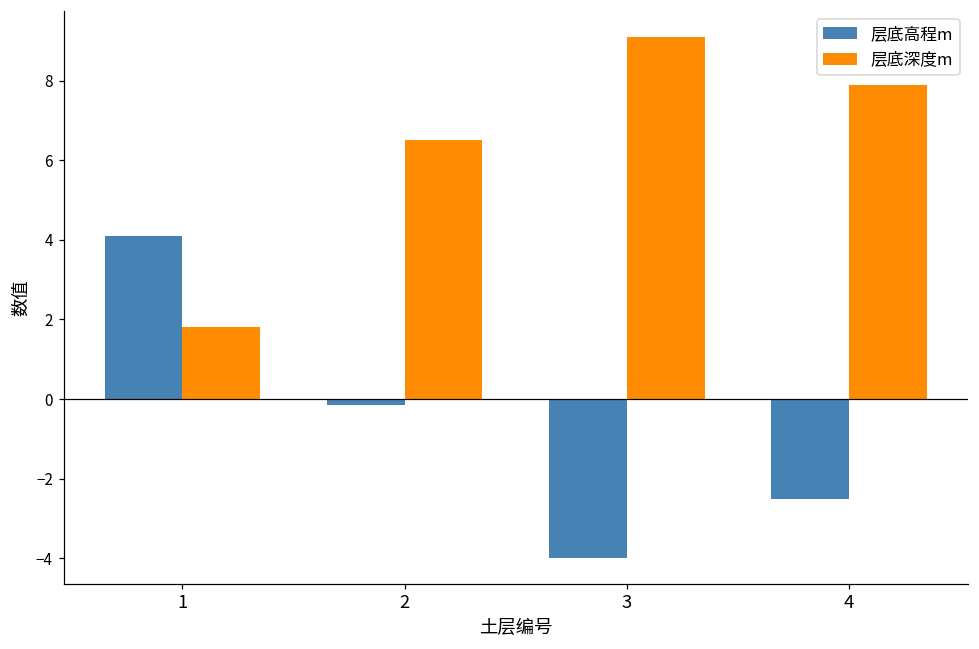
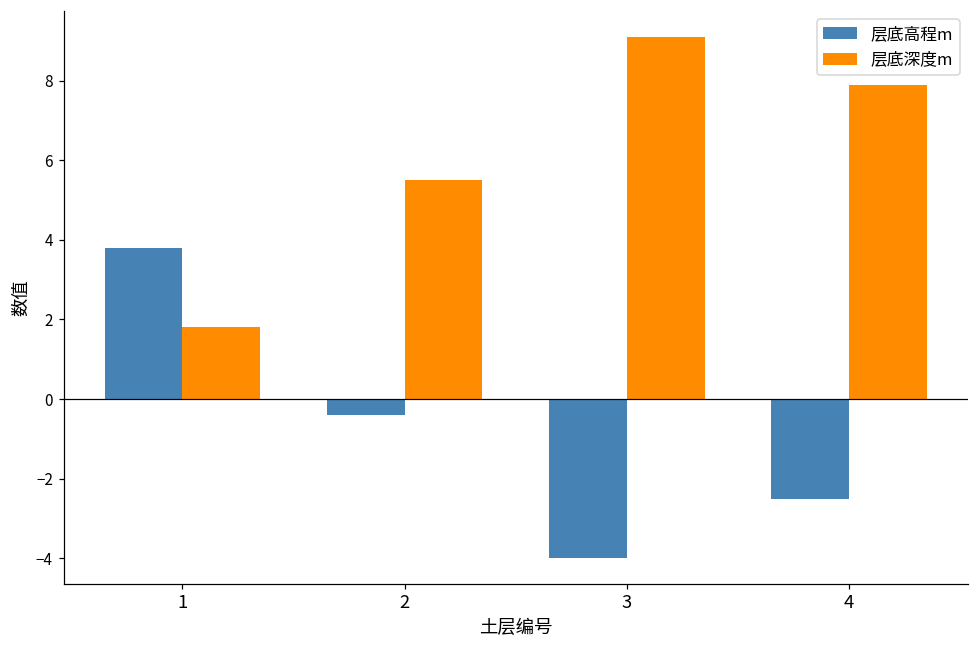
层底高程m, 1: 4.1 -> 3.8
层底高程m, 2: -0.1 -> -0.4
层底深度m, 2: 6.5 -> 5.5
